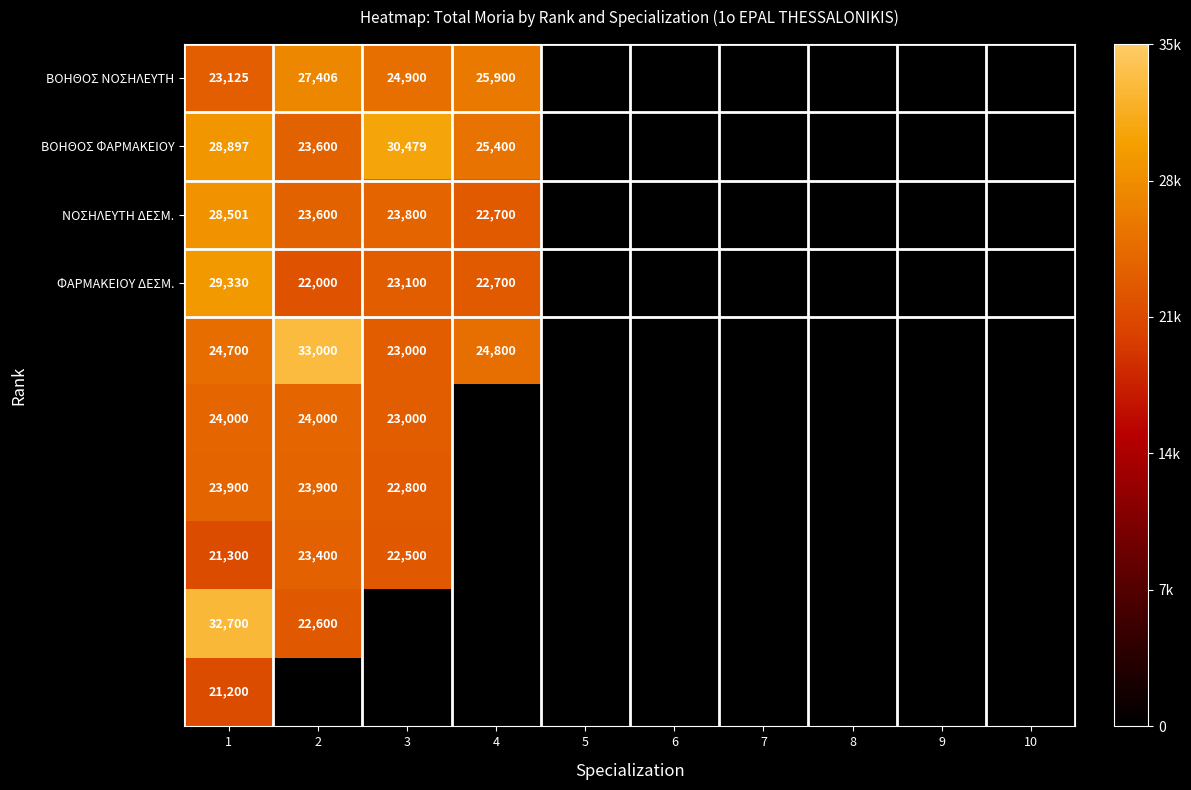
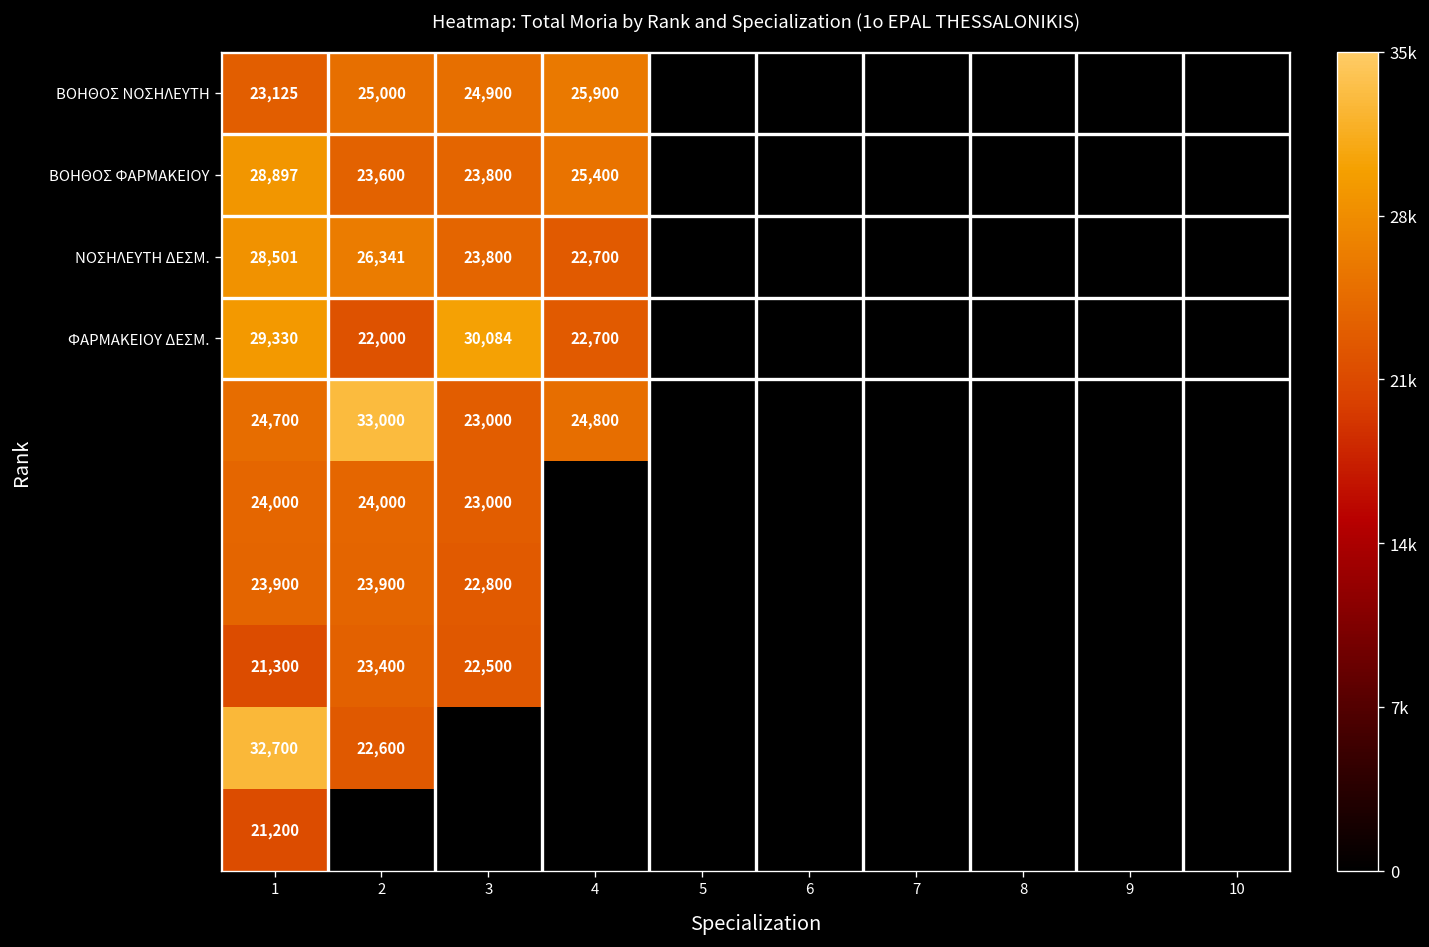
ΒΟΗΘΟΣ ΝΟΣΗΛΕΥΤΗ, 2: 27,406 -> 25,000
ΒΟΗΘΟΣ ΦΑΡΜΑΚΕΙΟΥ, 3: 30,479 -> 23,800
ΝΟΣΗΛΕΥΤΗ ΔΕΣΜ., 2: 23,600 -> 26,341
ΦΑΡΜΑΚΕΙΟΥ ΔΕΣΜ., 3: 23,100 -> 30,084
